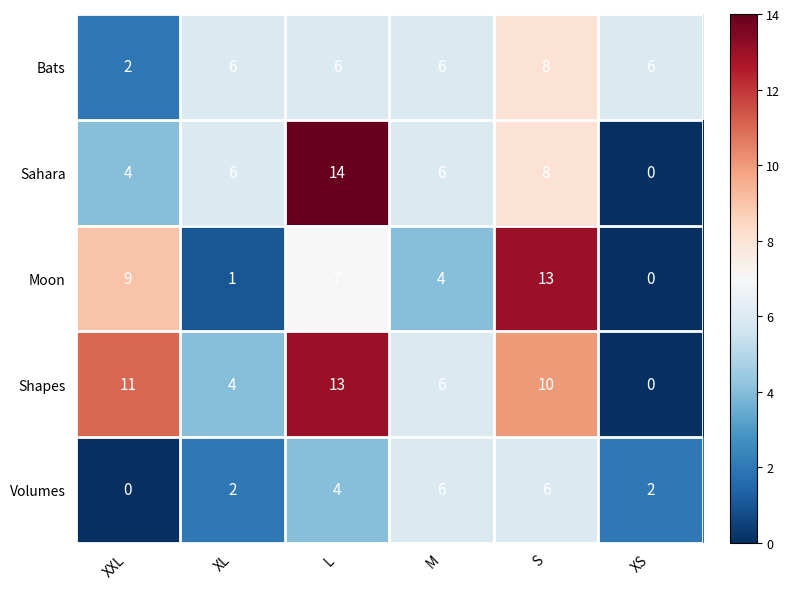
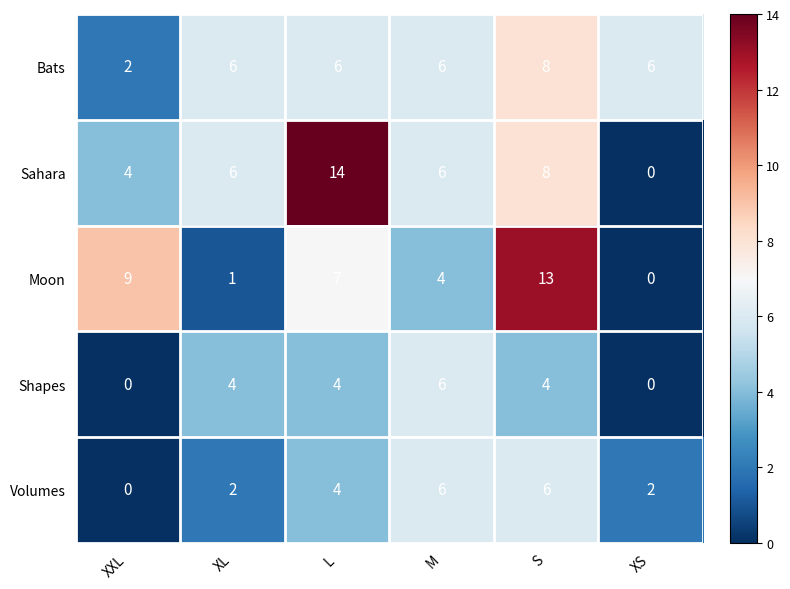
Shapes, XXL: 11 -> 0
Shapes, L: 13 -> 4
Shapes, S: 10 -> 4
